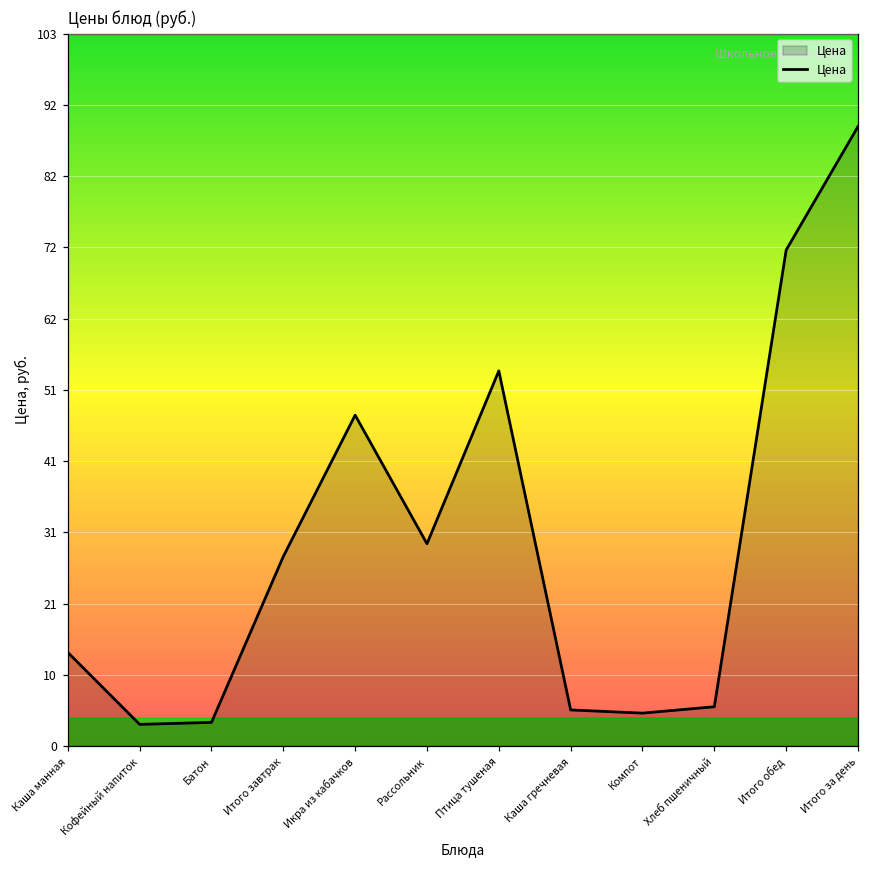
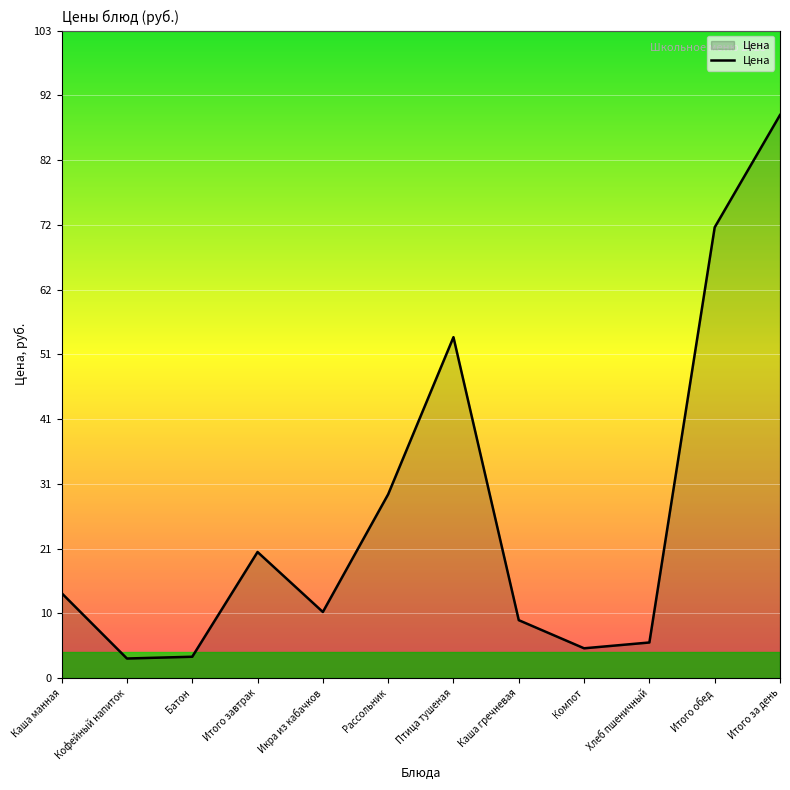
Итого завтрак: 27 -> 20
Икра из кабачков: 48 -> 11
Каша гречневая: 5 -> 9
